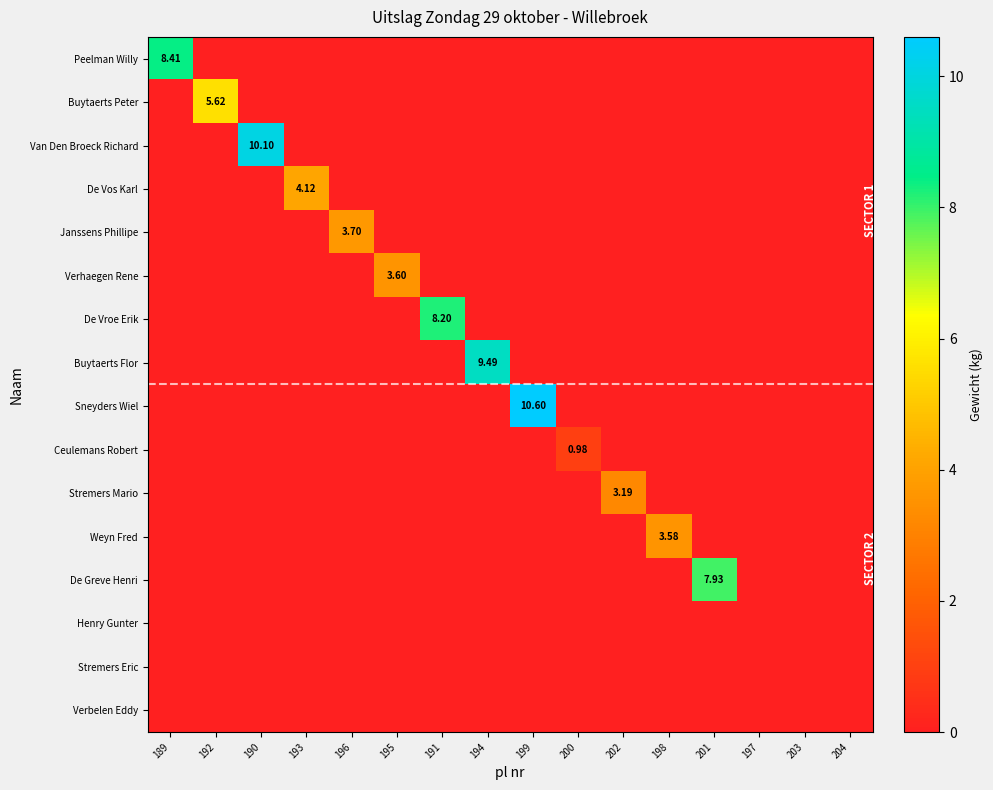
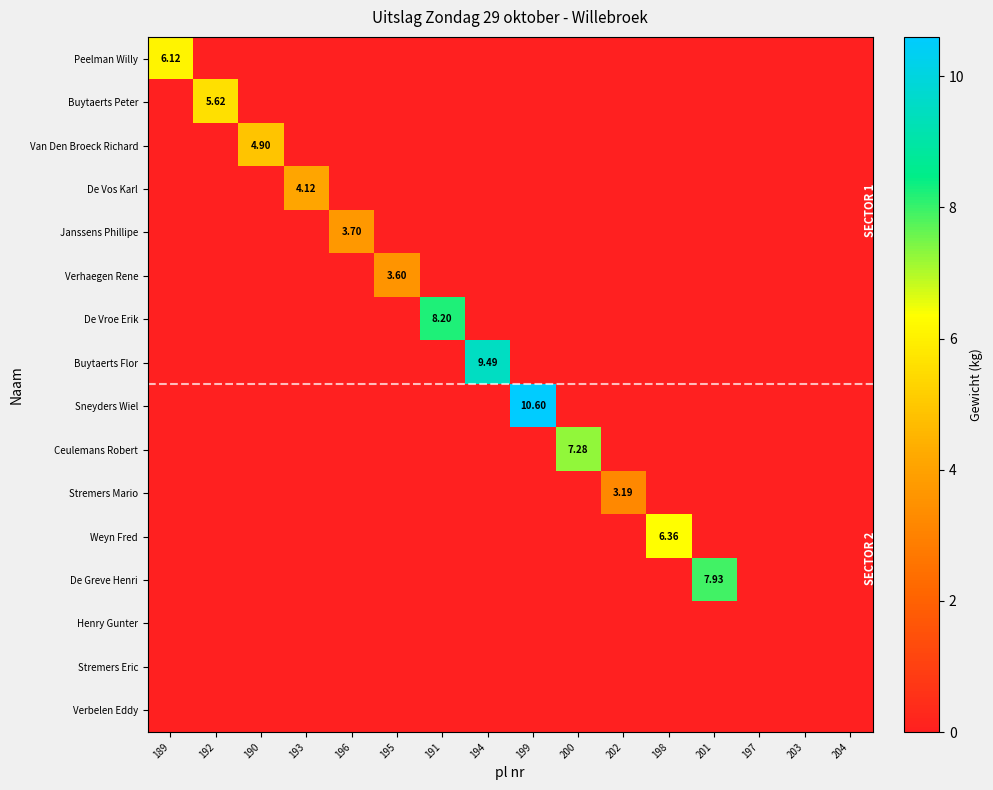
Peelman Willy, 189: 8.41 -> 6.12
Van Den Broeck Richard, 190: 10.10 -> 4.90
Ceulemans Robert, 200: 0.98 -> 7.28
Weyn Fred, 198: 3.58 -> 6.36
